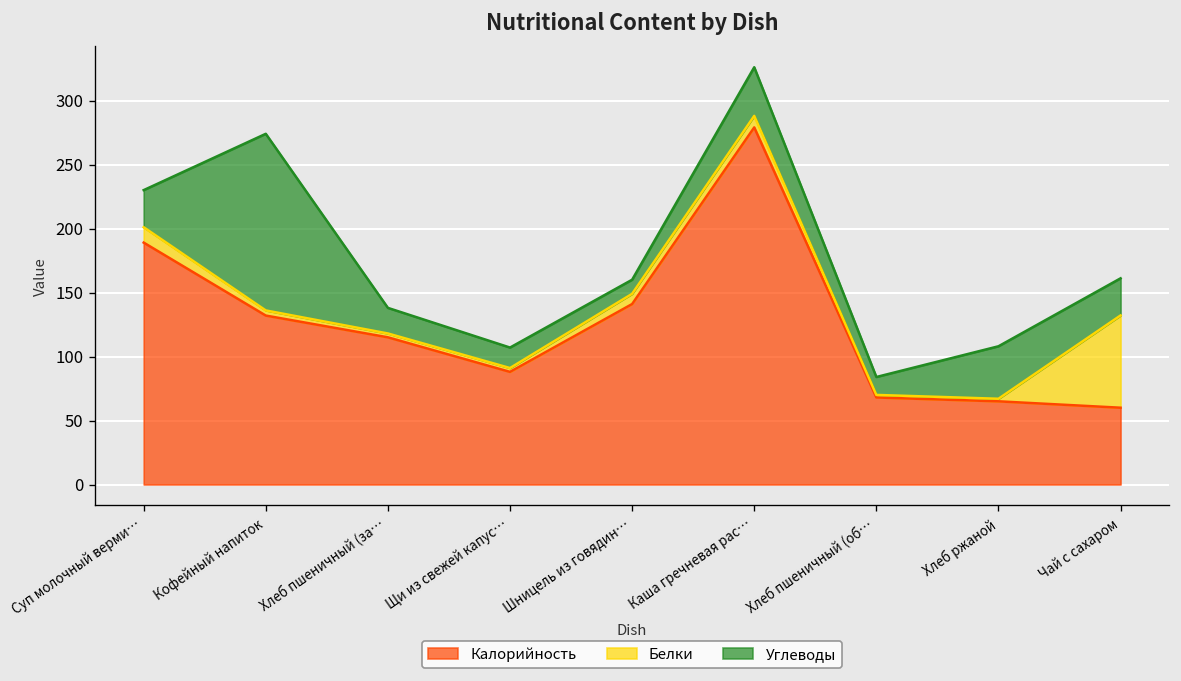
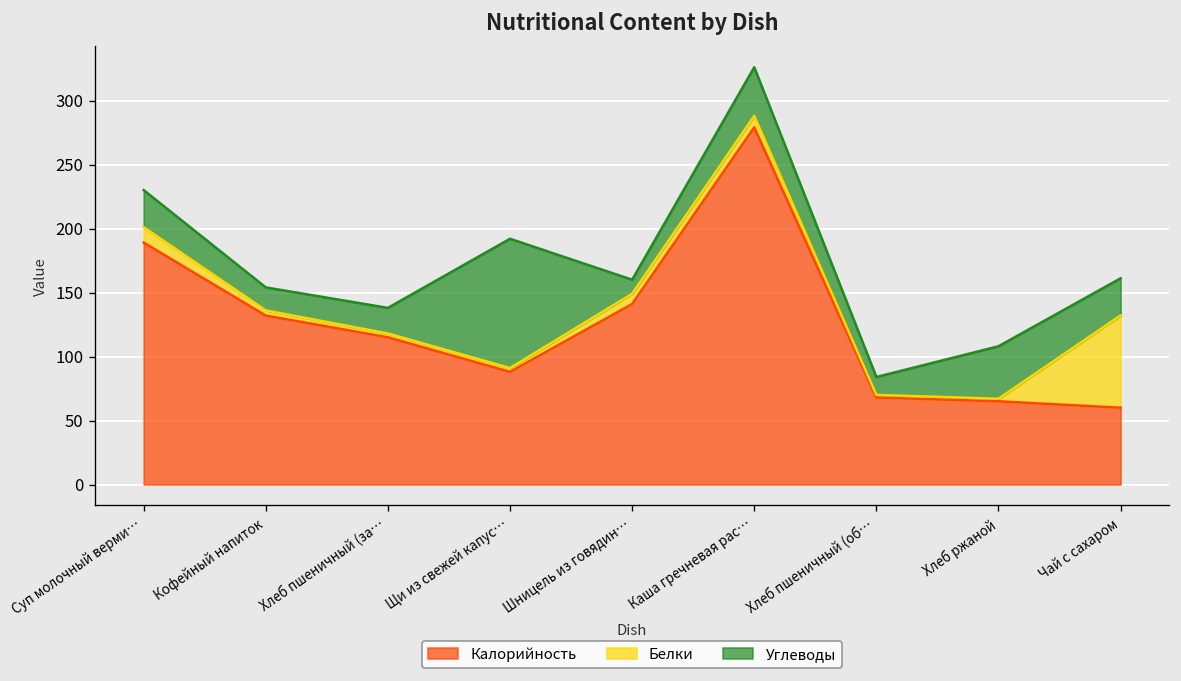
Углеводы, Кофейный напиток: 138 -> 18
Углеводы, Щи из свежей капус…: 16 -> 101
